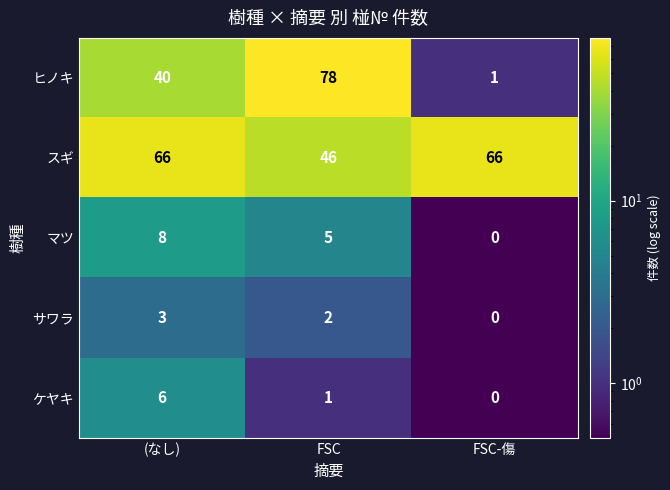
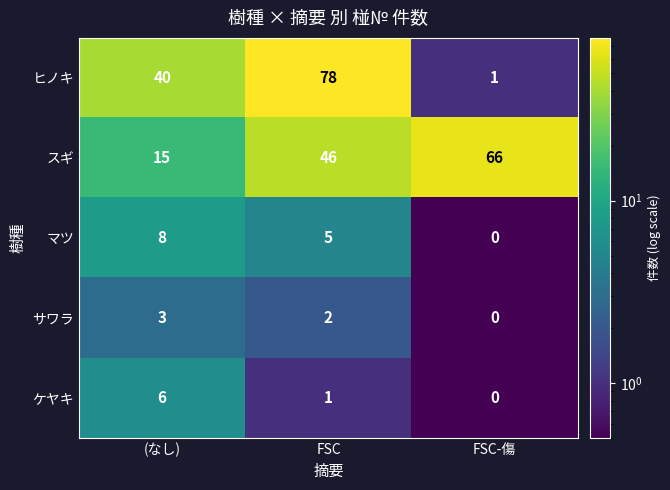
スギ, (なし): 66 -> 15
